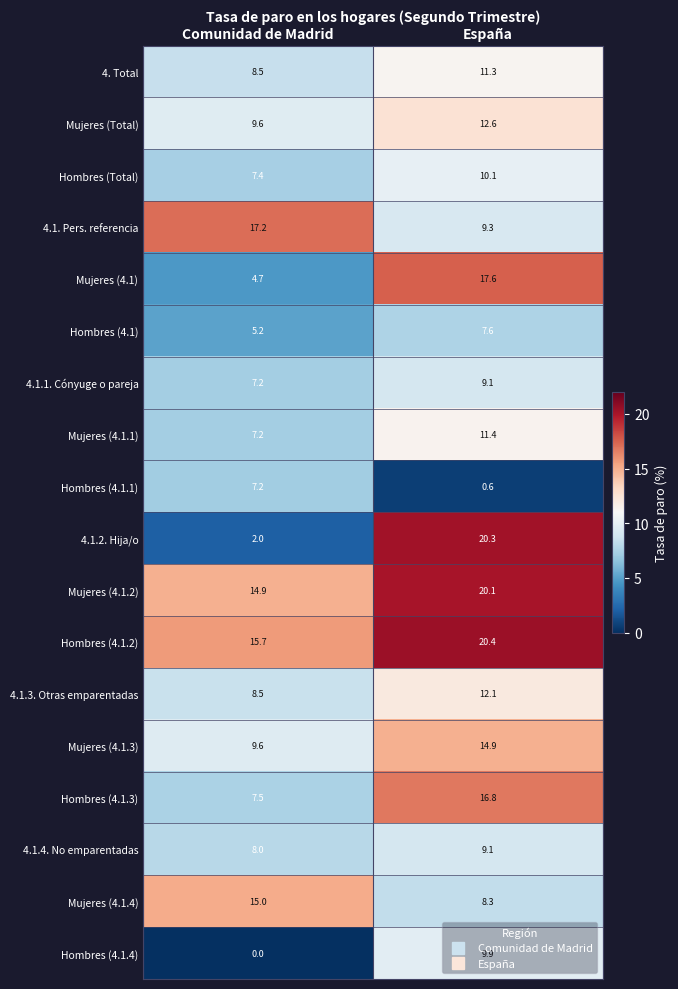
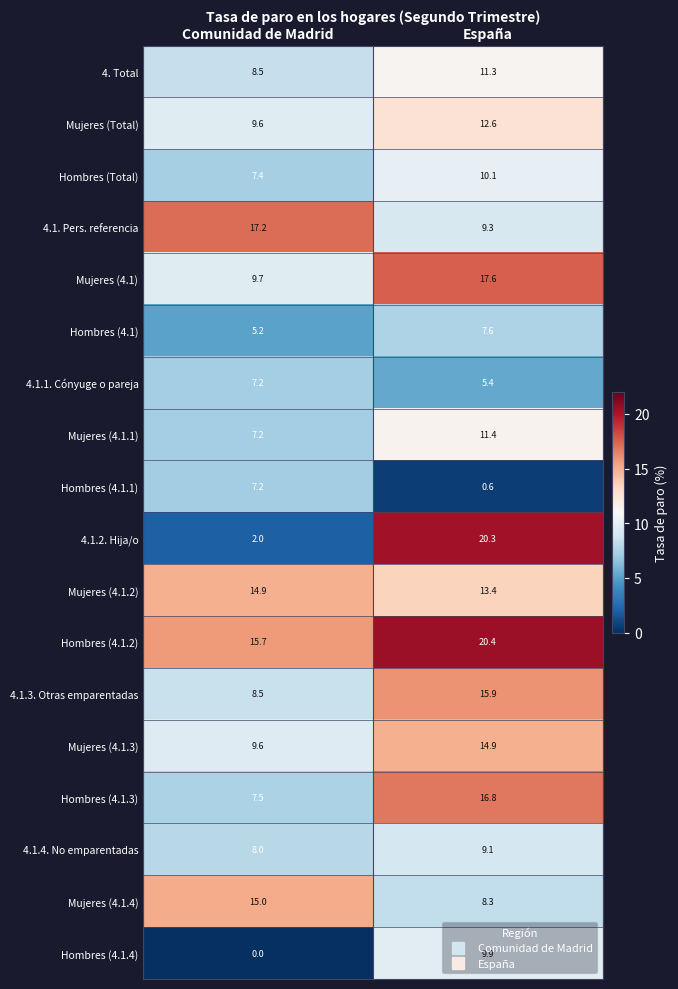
Mujeres (4.1), Comunidad de Madrid: 4.7 -> 9.7
4.1.1. Cónyuge o pareja, España: 9.1 -> 5.4
Mujeres (4.1.2), España: 20.1 -> 13.4
4.1.3. Otras emparentadas, España: 12.1 -> 15.9
